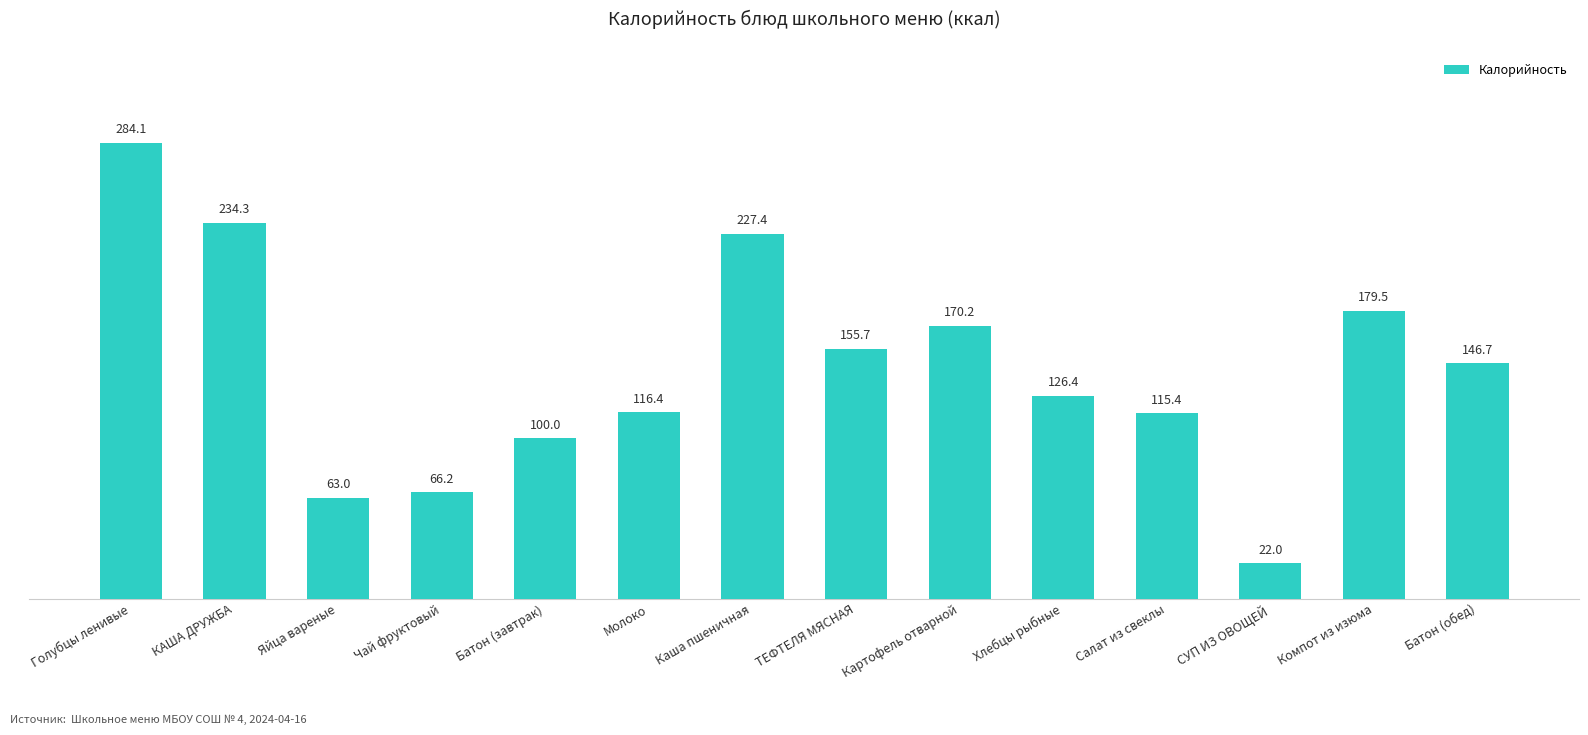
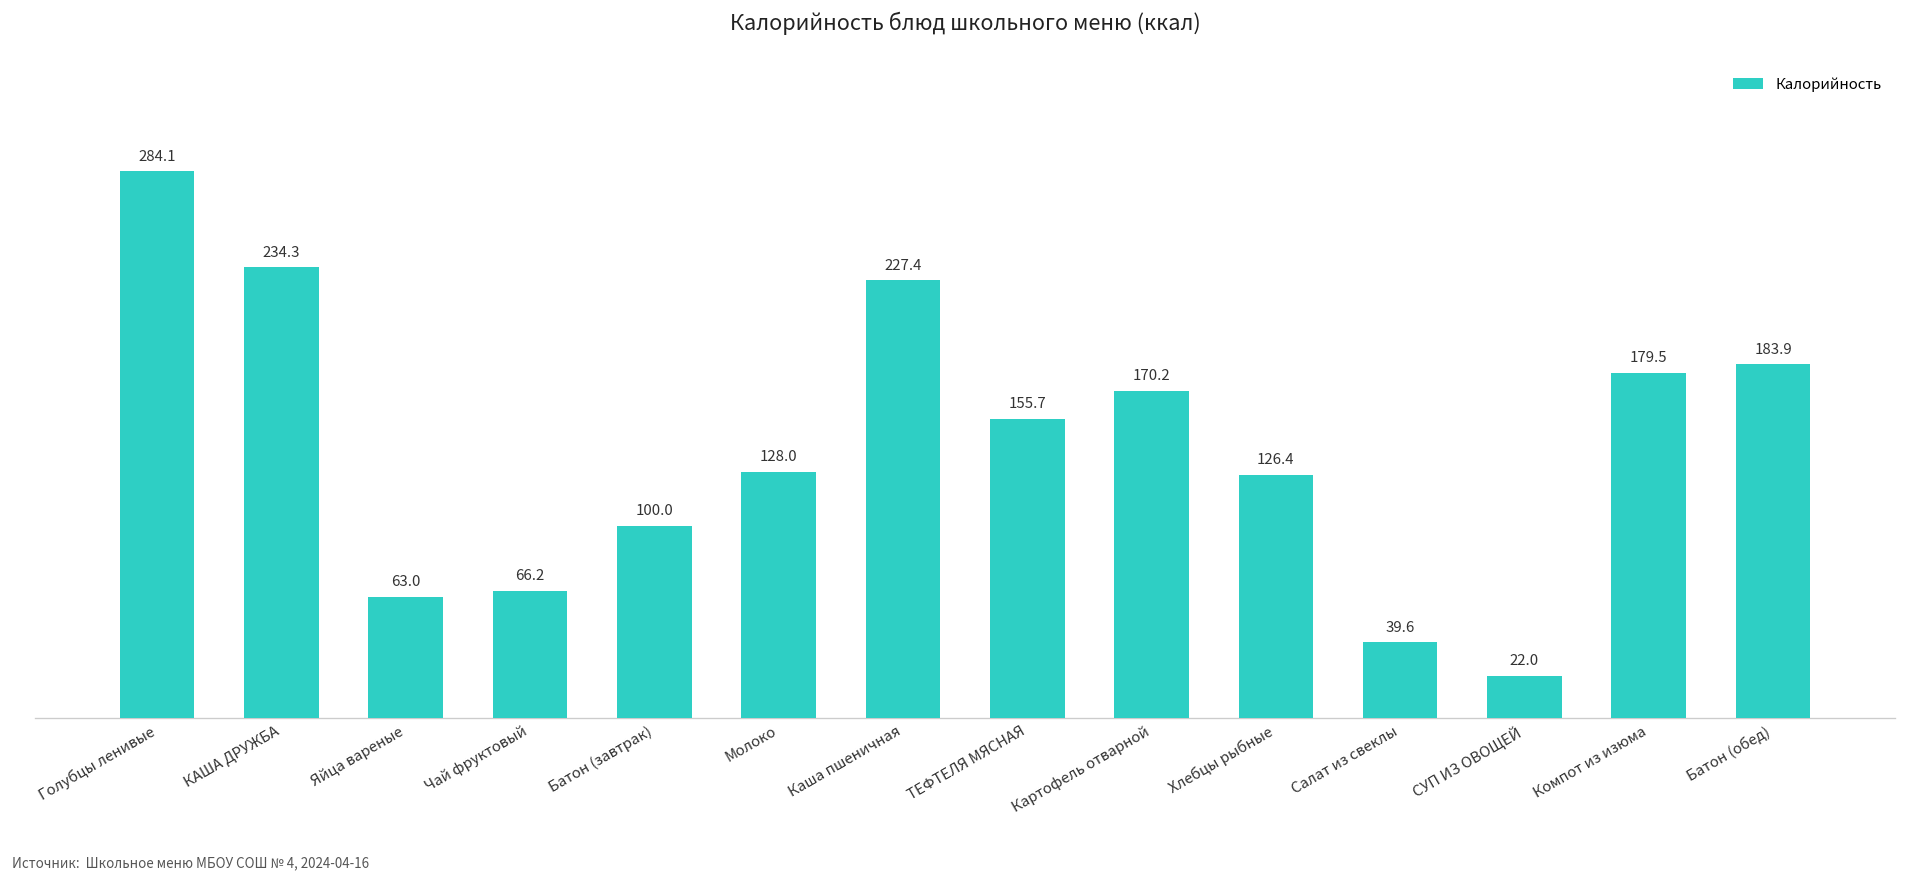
Молоко: 116.4 -> 128.0
Салат из свеклы: 115.4 -> 39.6
Батон (обед): 146.7 -> 183.9
